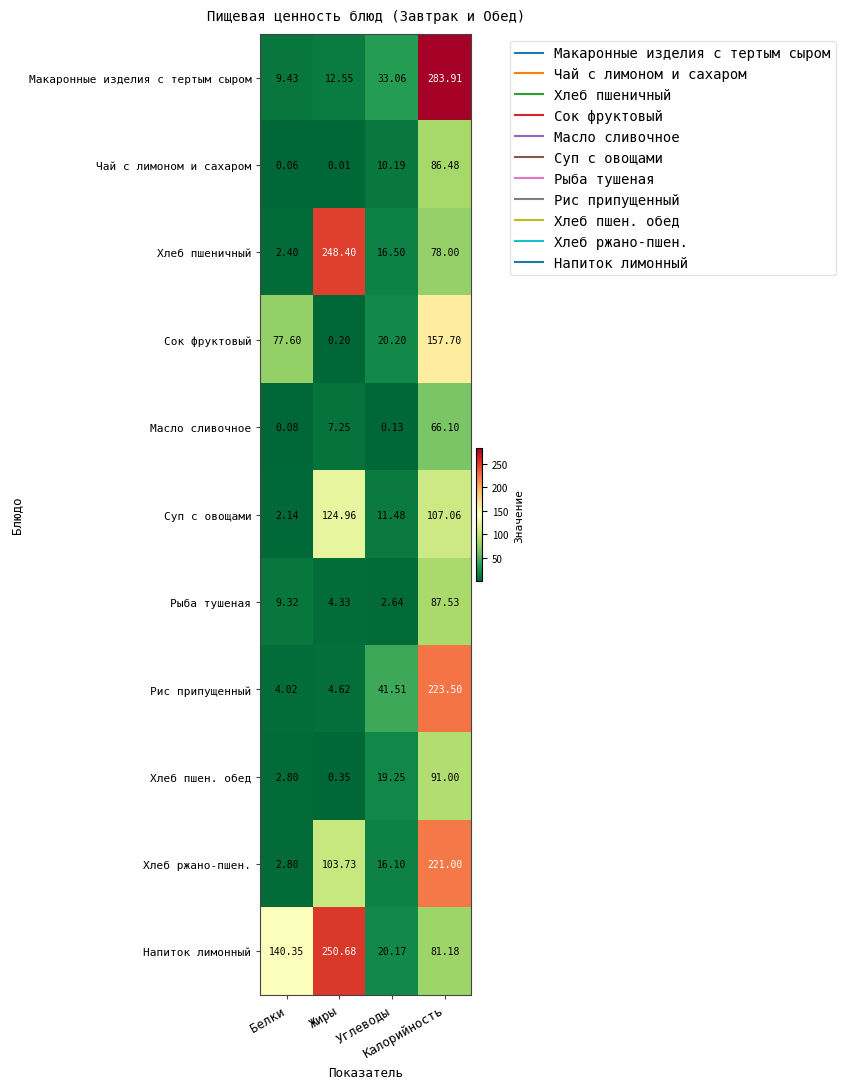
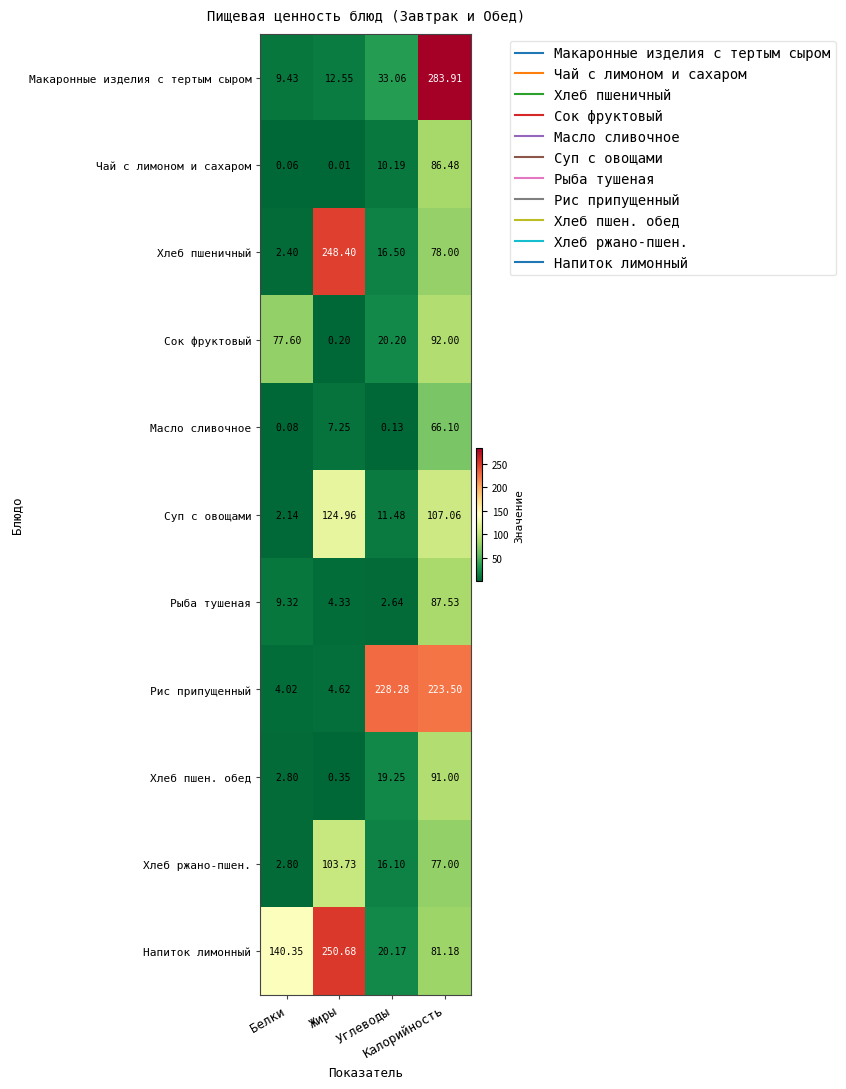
Сок фруктовый, Калорийность: 157.70 -> 92.00
Рис припущенный, Углеводы: 41.51 -> 228.28
Хлеб ржано-пшен., Калорийность: 221.00 -> 77.00
